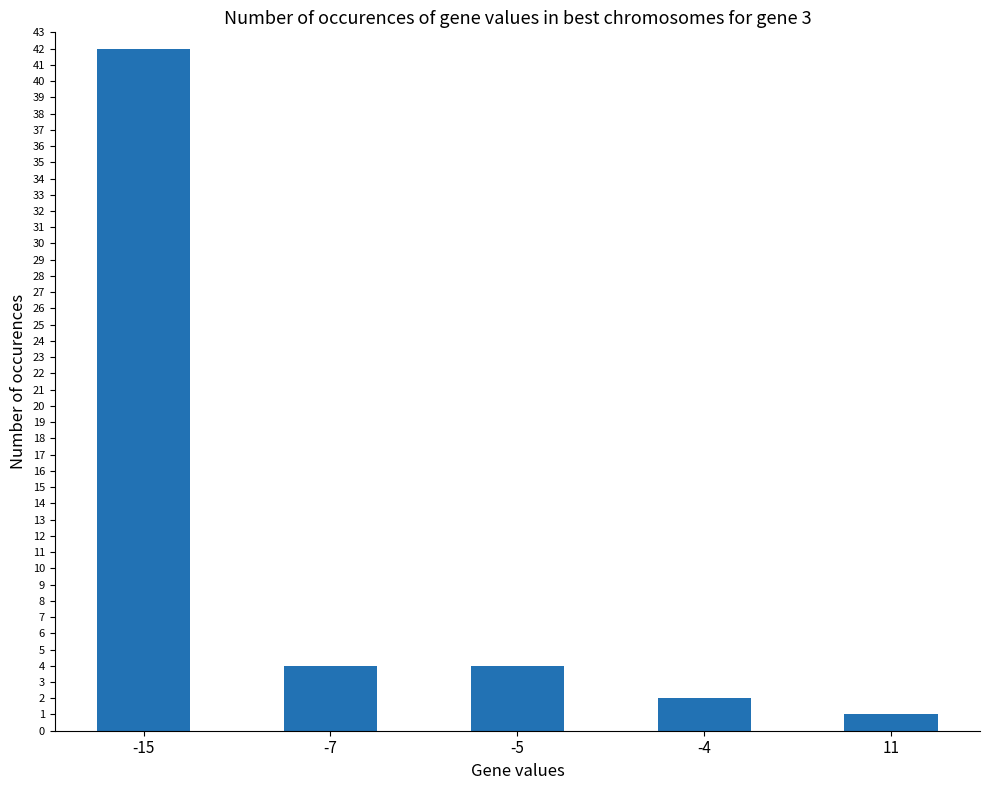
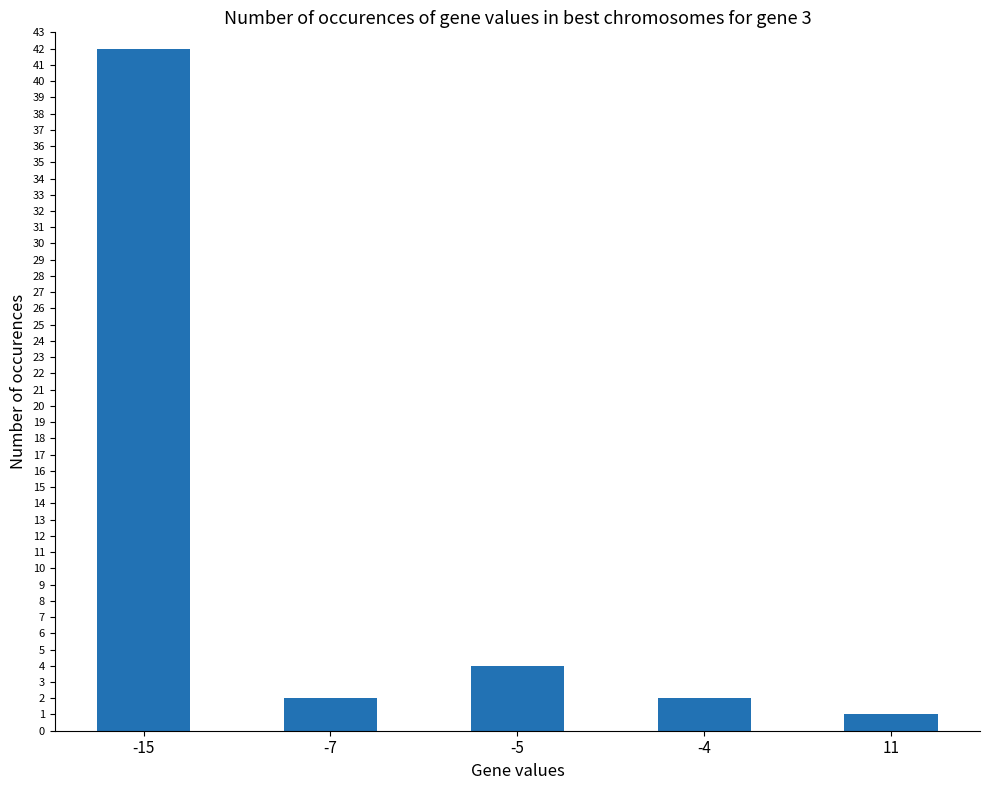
-7: 4 -> 2
